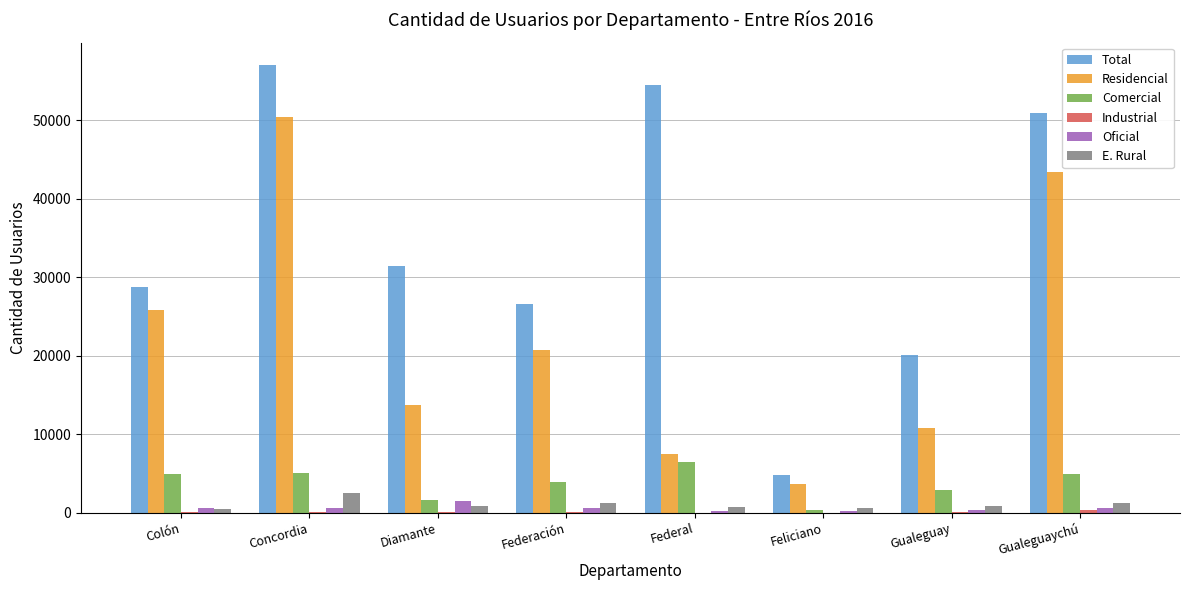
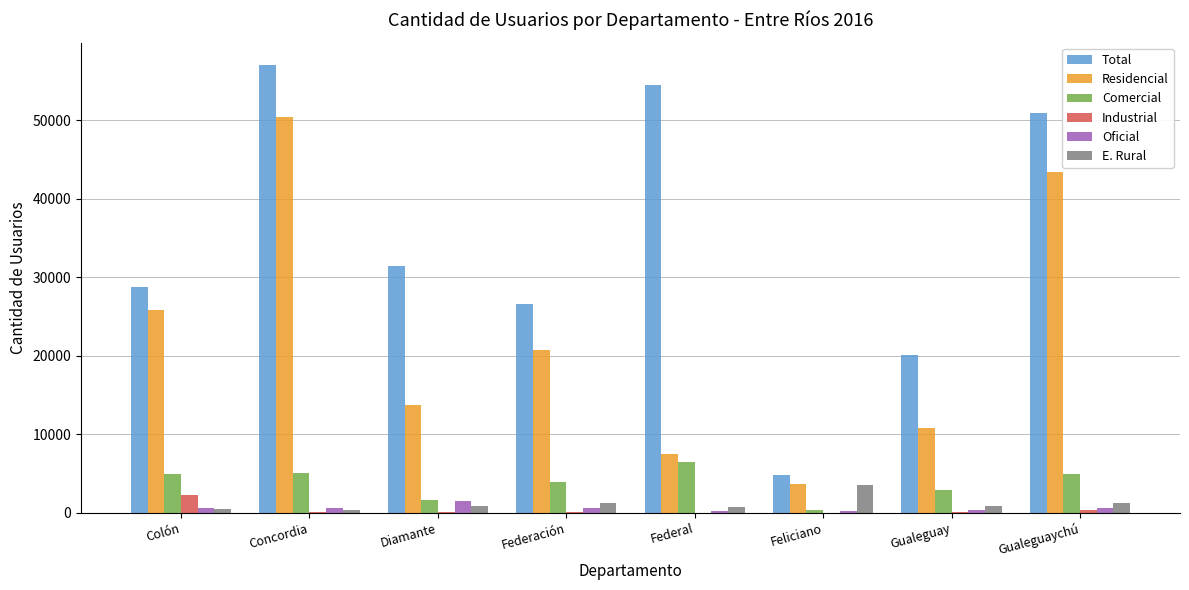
Industrial, Colón: 0 -> 2000
E. Rural, Concordia: 3000 -> 0
E. Rural, Feliciano: 1000 -> 4000
